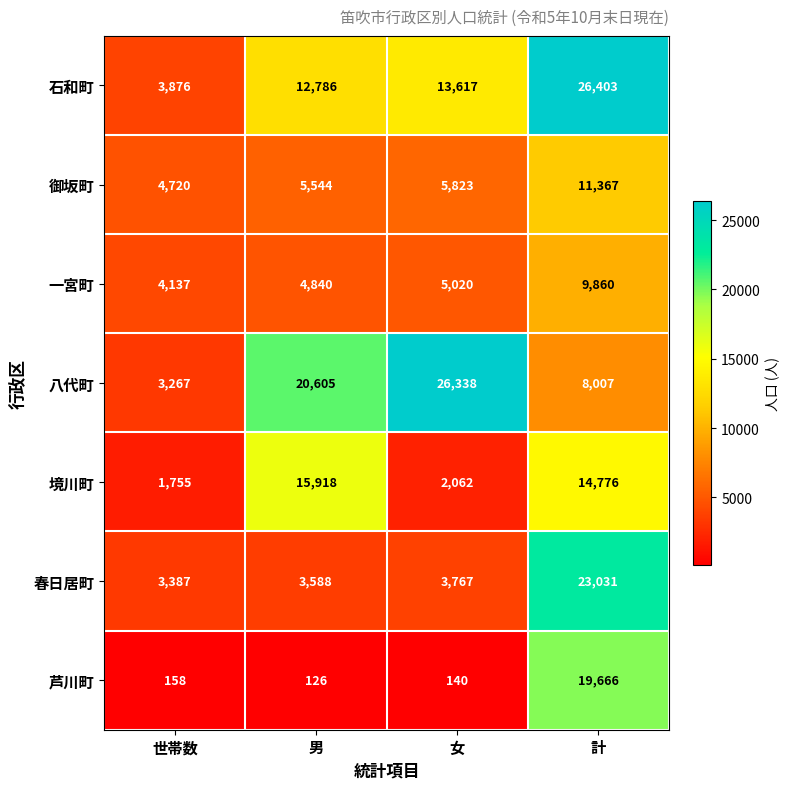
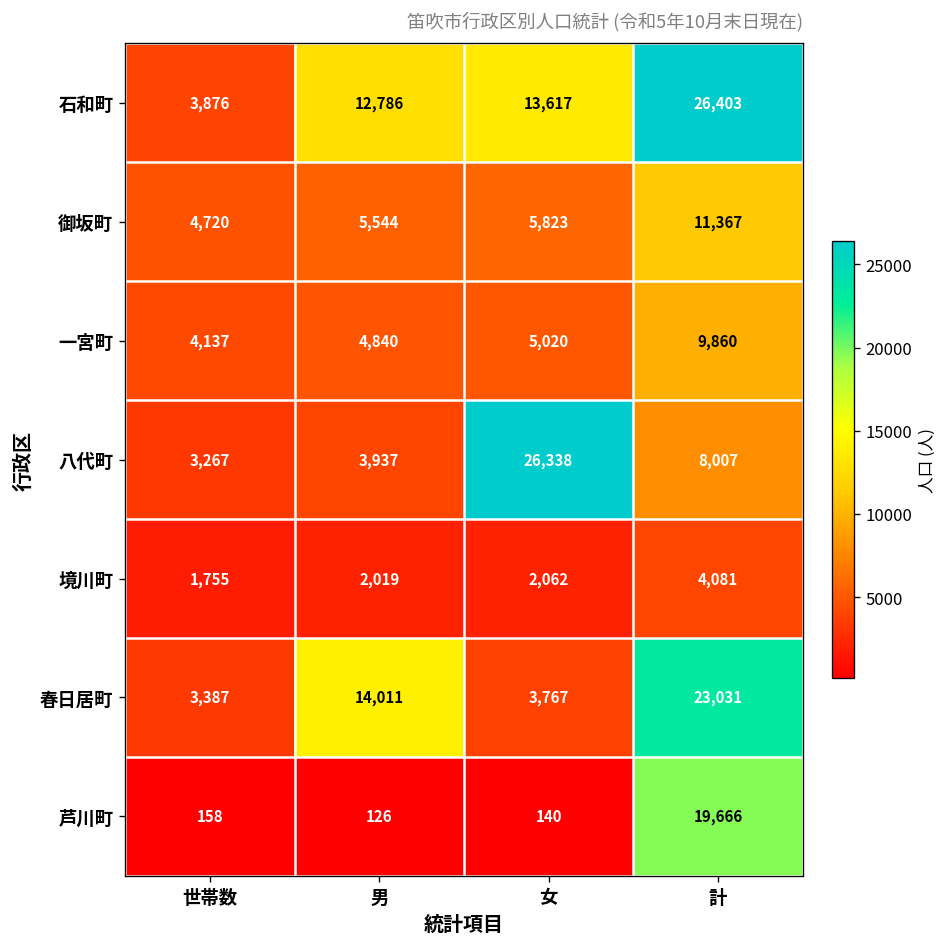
八代町, 男: 20,605 -> 3,937
境川町, 男: 15,918 -> 2,019
境川町, 計: 14,776 -> 4,081
春日居町, 男: 3,588 -> 14,011
